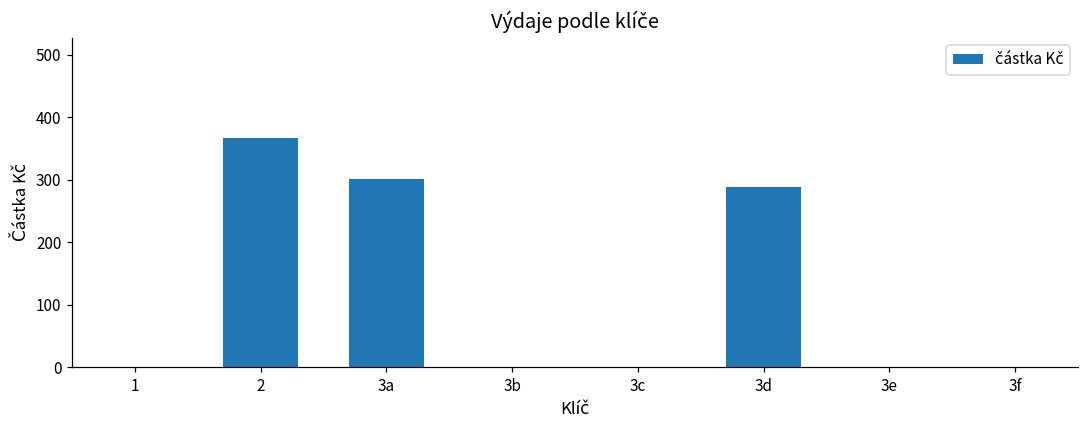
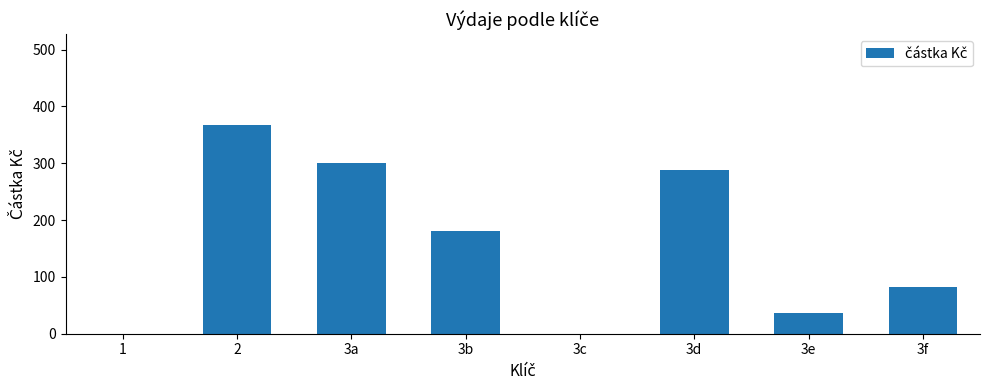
3b: 0 -> 180
3e: 0 -> 40
3f: 0 -> 80
